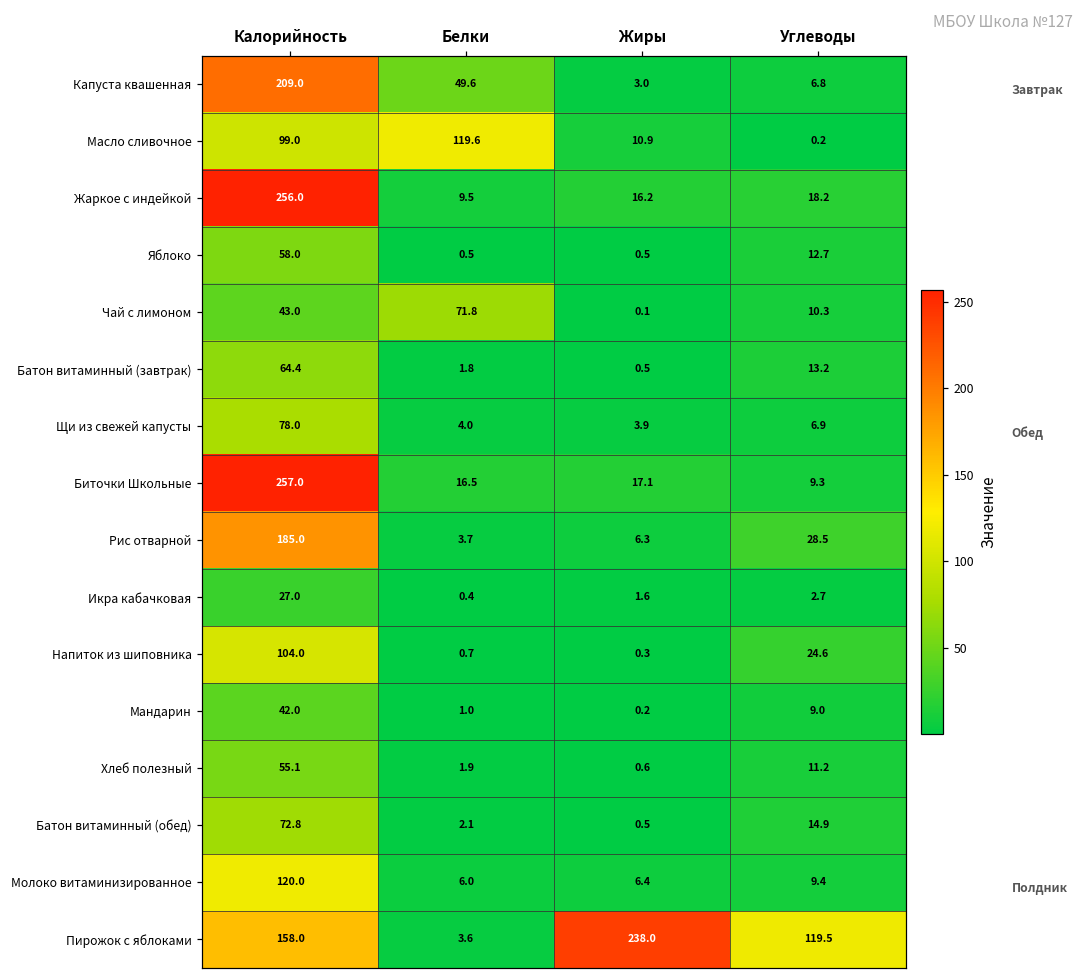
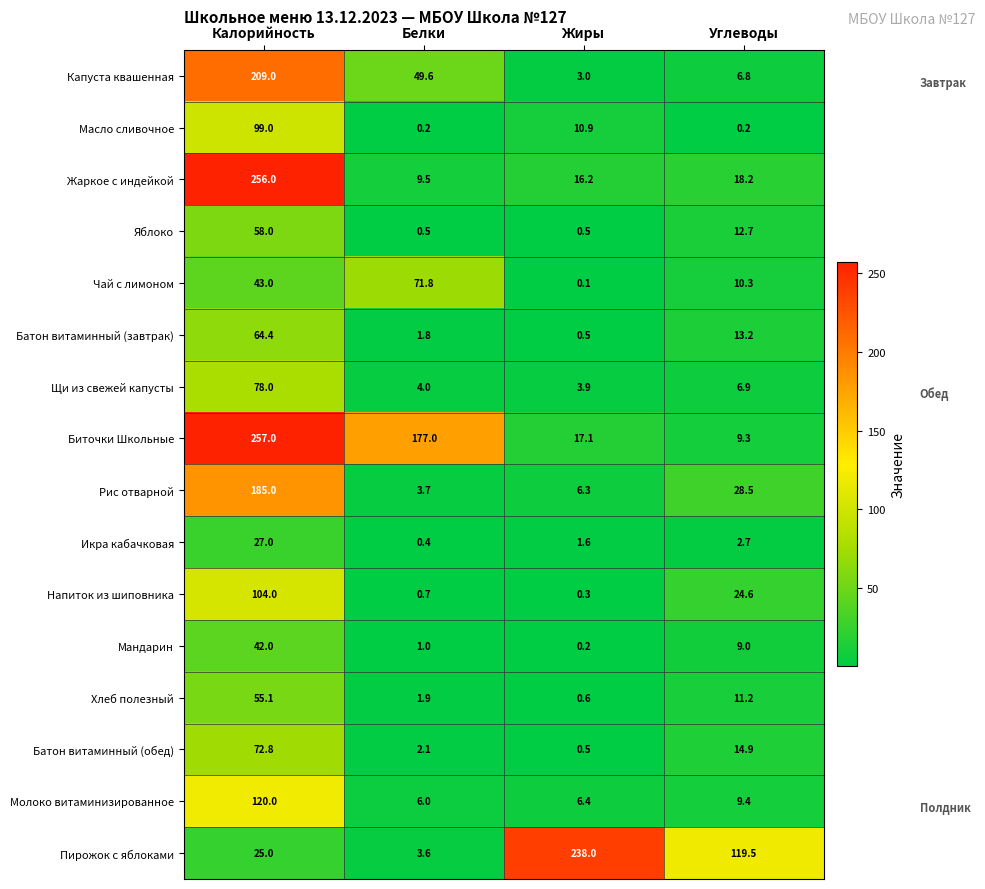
Масло сливочное, Белки: 119.6 -> 0.2
Биточки Школьные, Белки: 16.5 -> 177.0
Пирожок с яблоками, Калорийность: 158.0 -> 25.0
